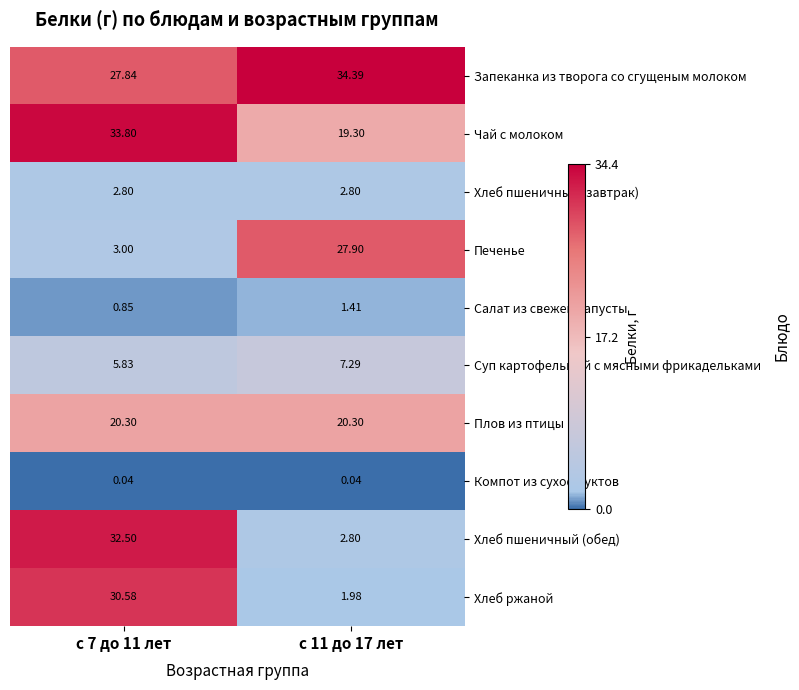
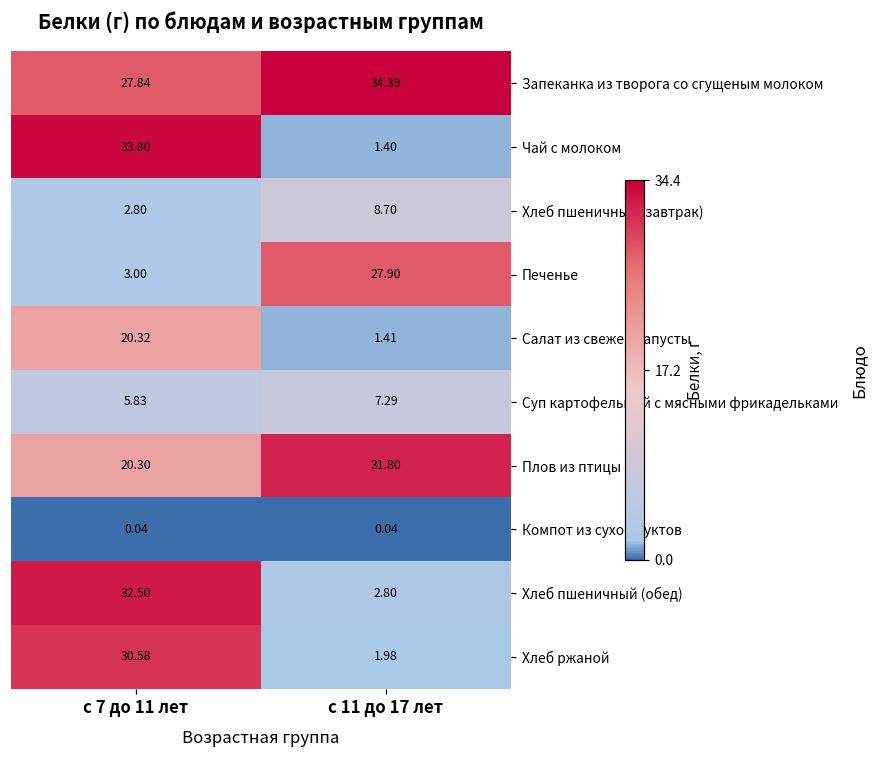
Чай с молоком, с 11 до 17 лет: 19.30 -> 1.40
Хлеб пшеничный (завтрак), с 11 до 17 лет: 2.80 -> 8.70
Салат из свежей капусты, с 7 до 11 лет: 0.85 -> 20.32
Плов из птицы, с 11 до 17 лет: 20.30 -> 31.80
